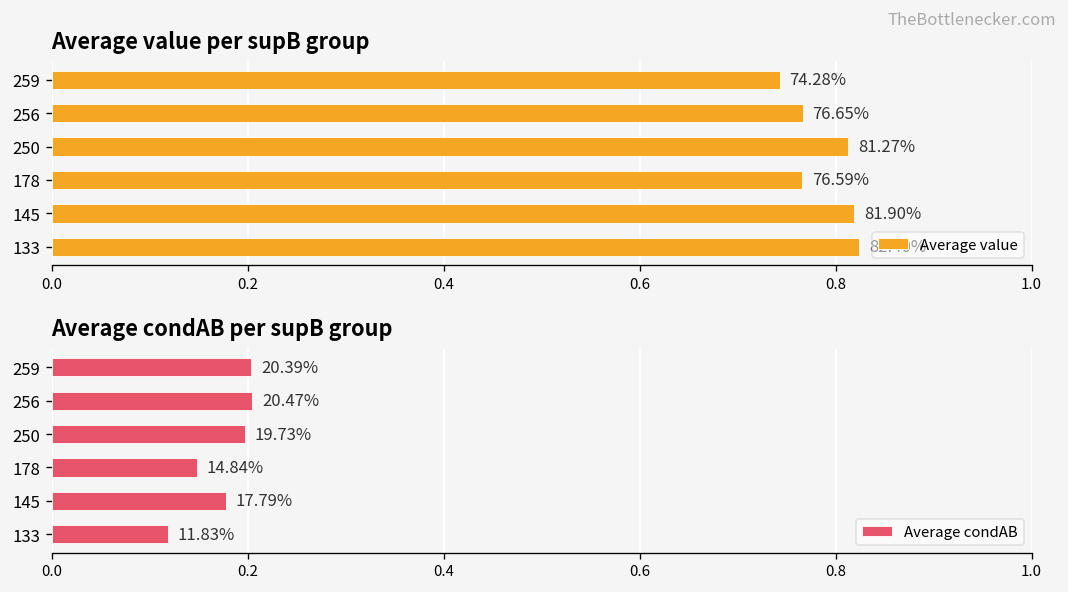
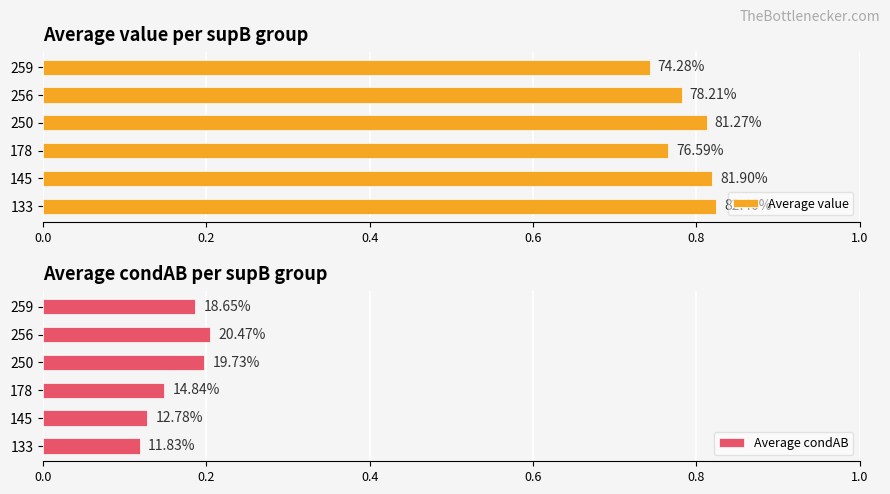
Average value per supB group, 256: 76.65% -> 78.21%
Average condAB per supB group, 259: 20.39% -> 18.65%
Average condAB per supB group, 145: 17.79% -> 12.78%
